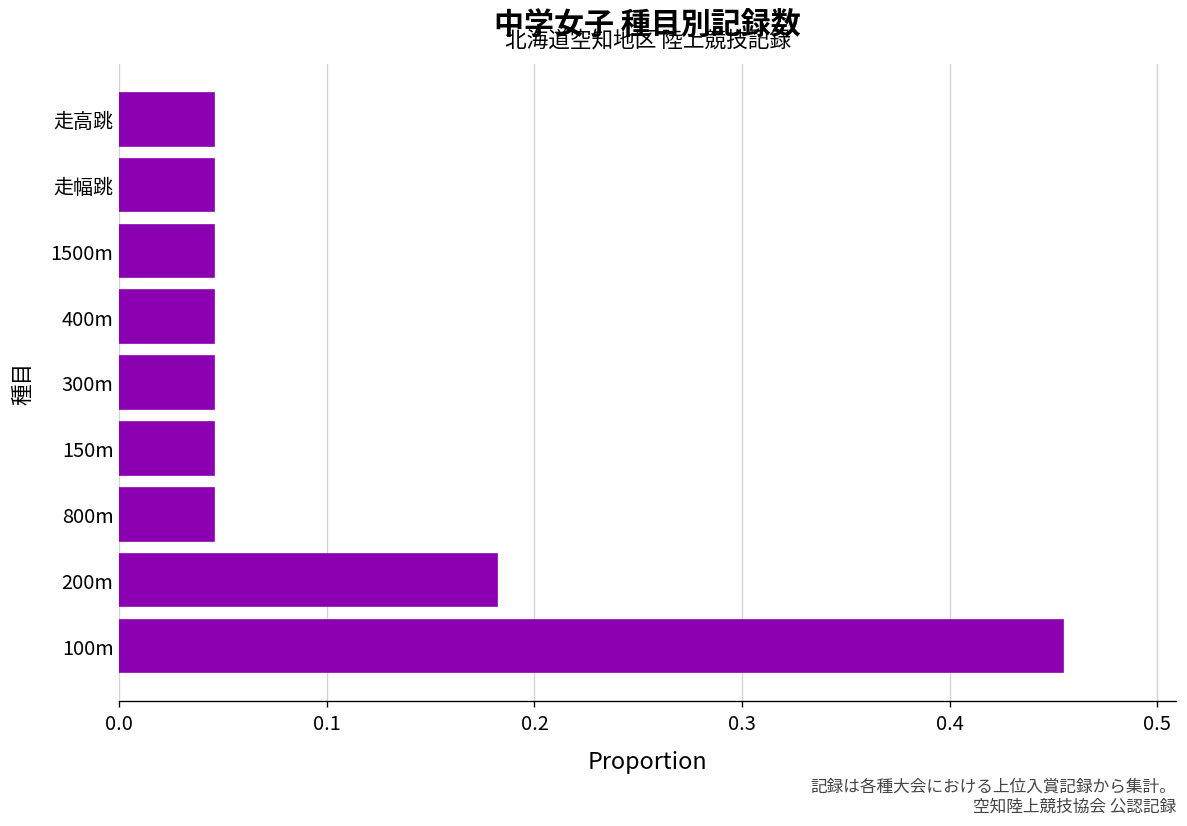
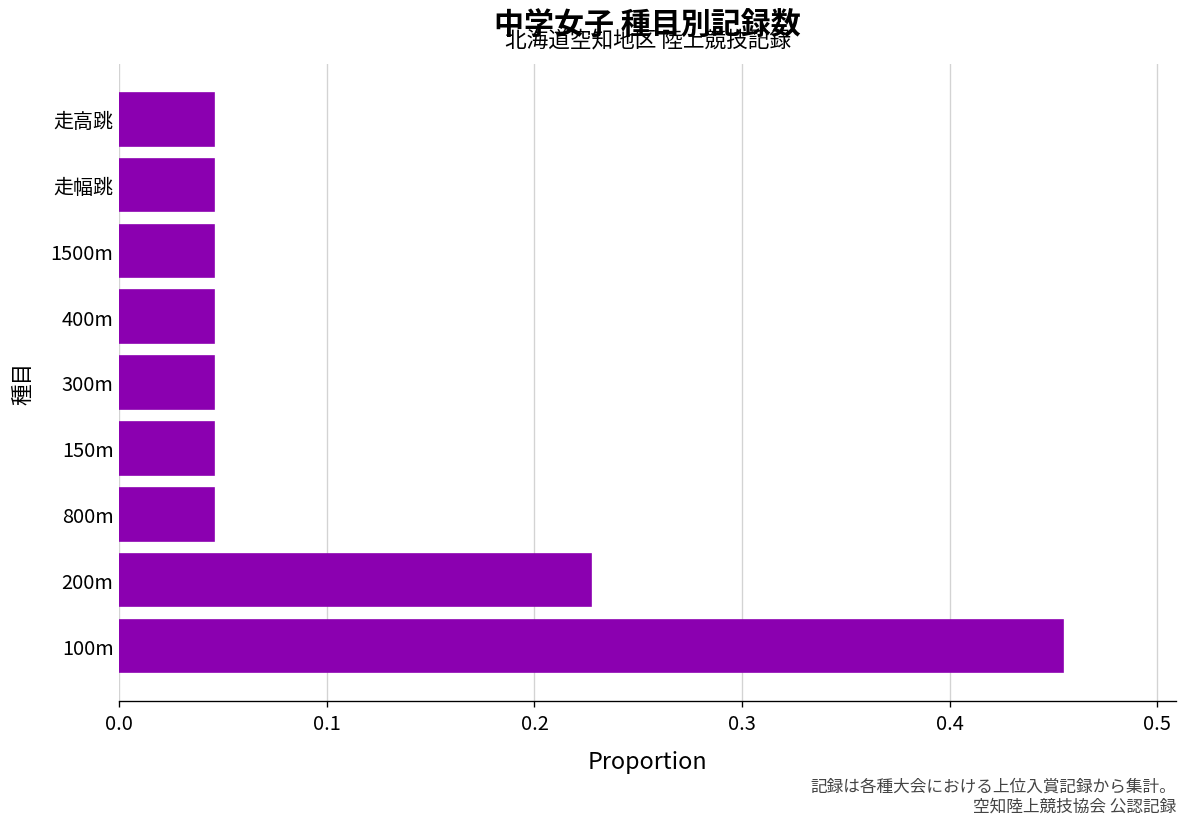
200m: 0.182 -> 0.227
